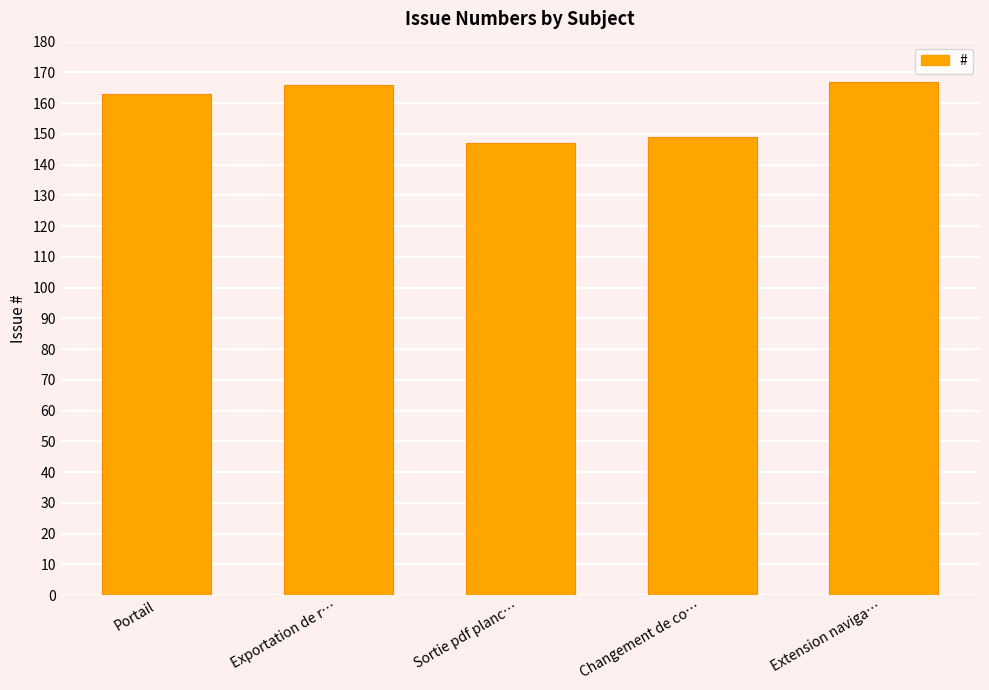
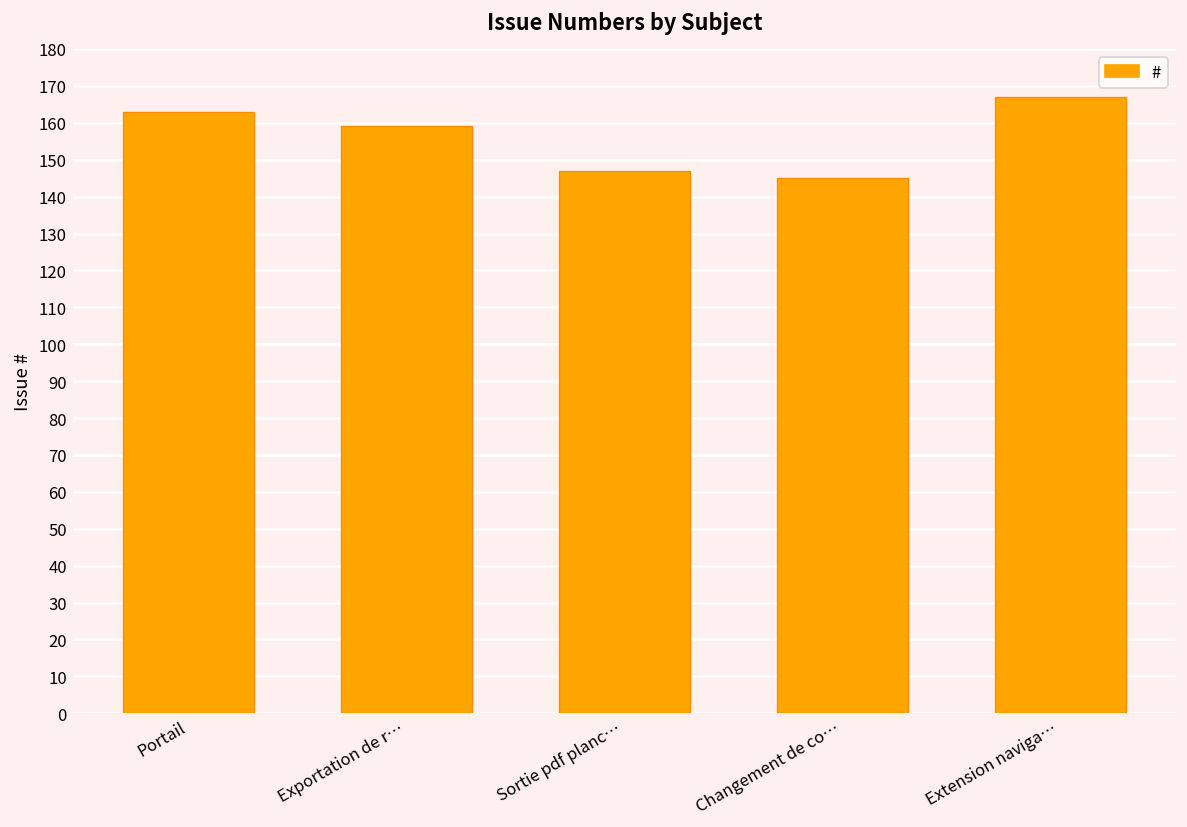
Exportation de r…: 166 -> 159
Changement de co…: 149 -> 145
